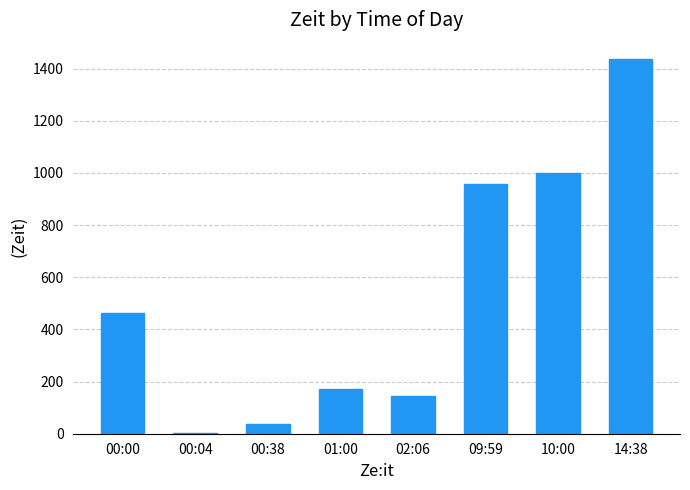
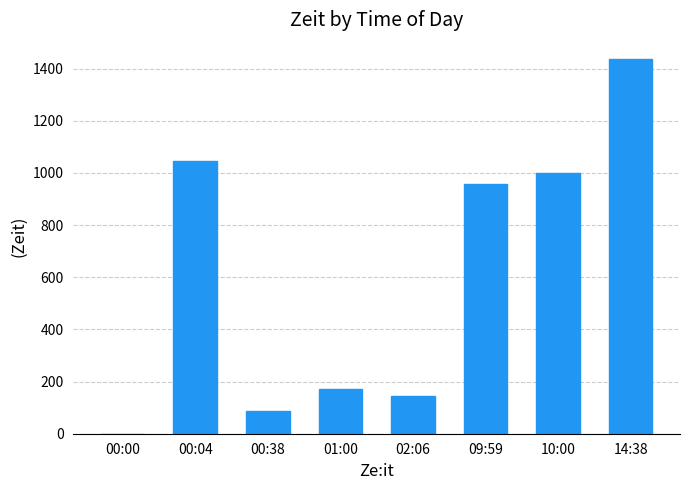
00:00: 460 -> 0
00:04: 0 -> 1050
00:38: 40 -> 90
